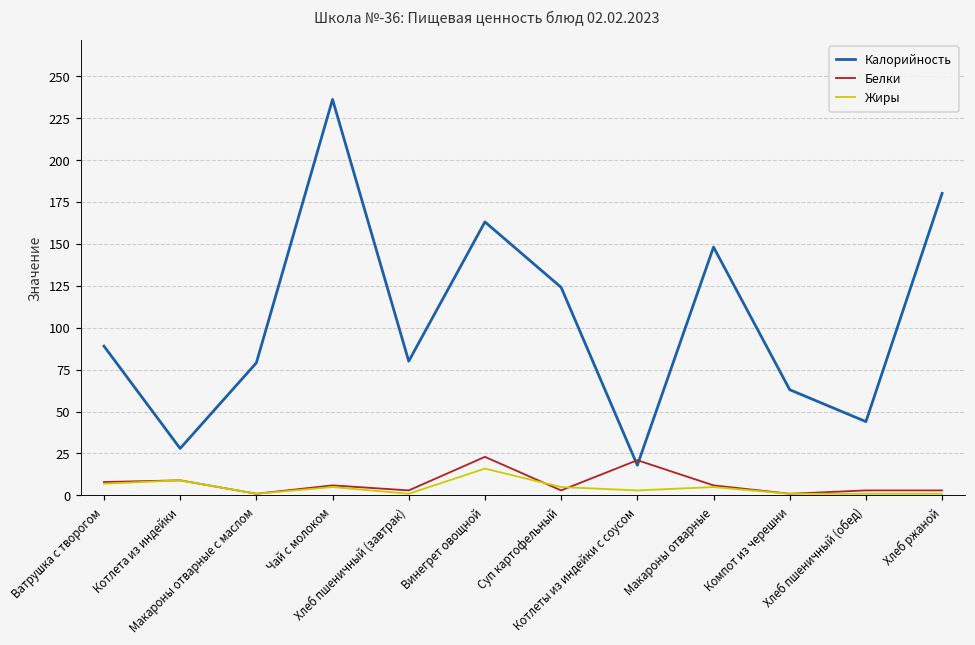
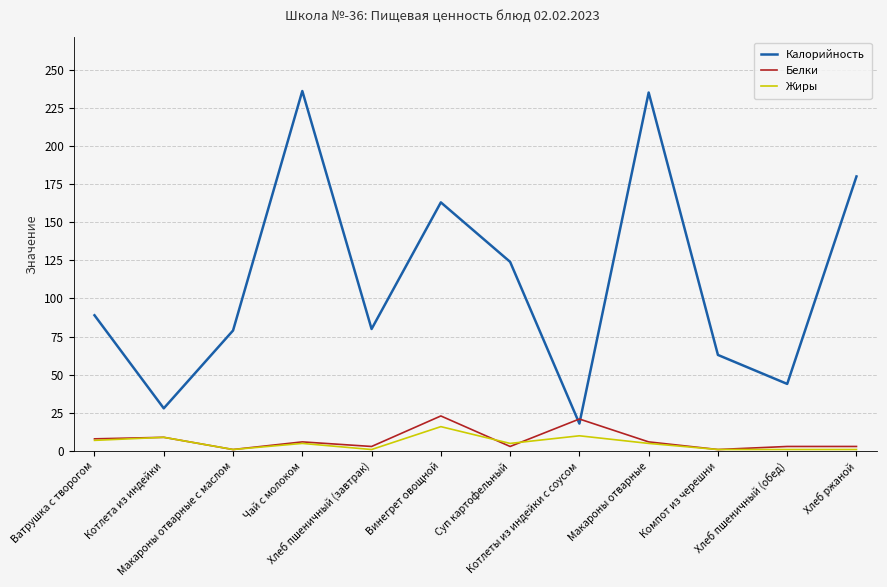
Жиры, Котлеты из индейки с соусом: 3 -> 10
Калорийность, Макароны отварные: 148 -> 235
